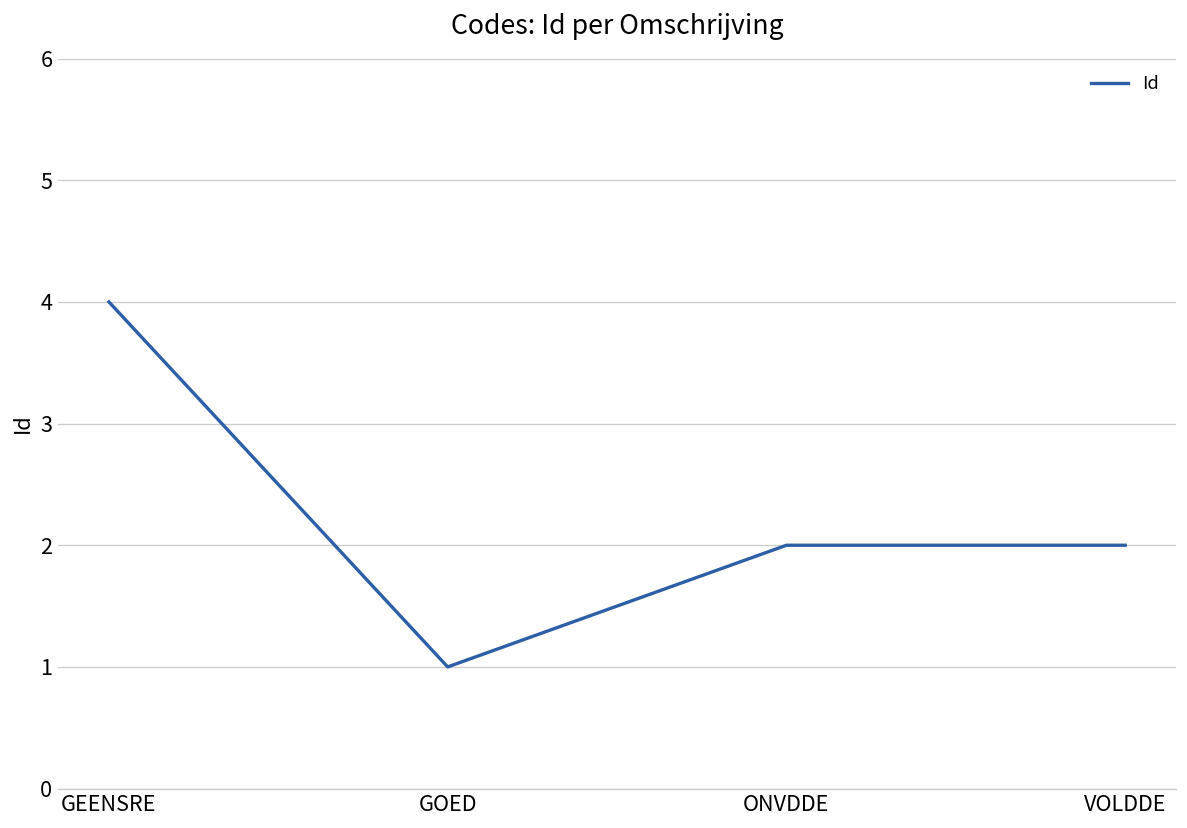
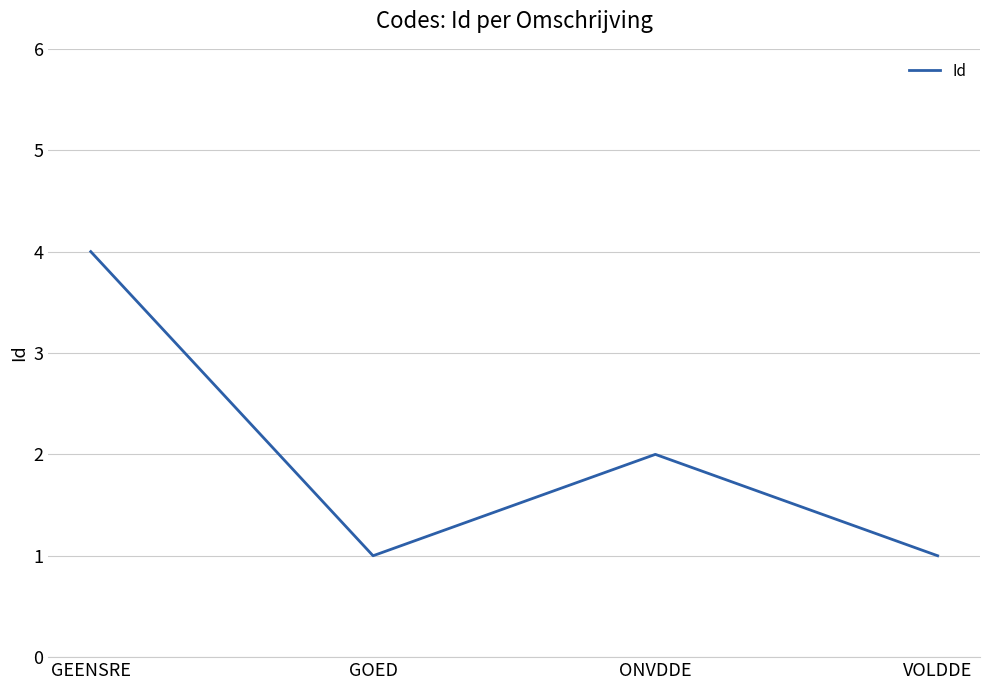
VOLDDE: 2 -> 1
